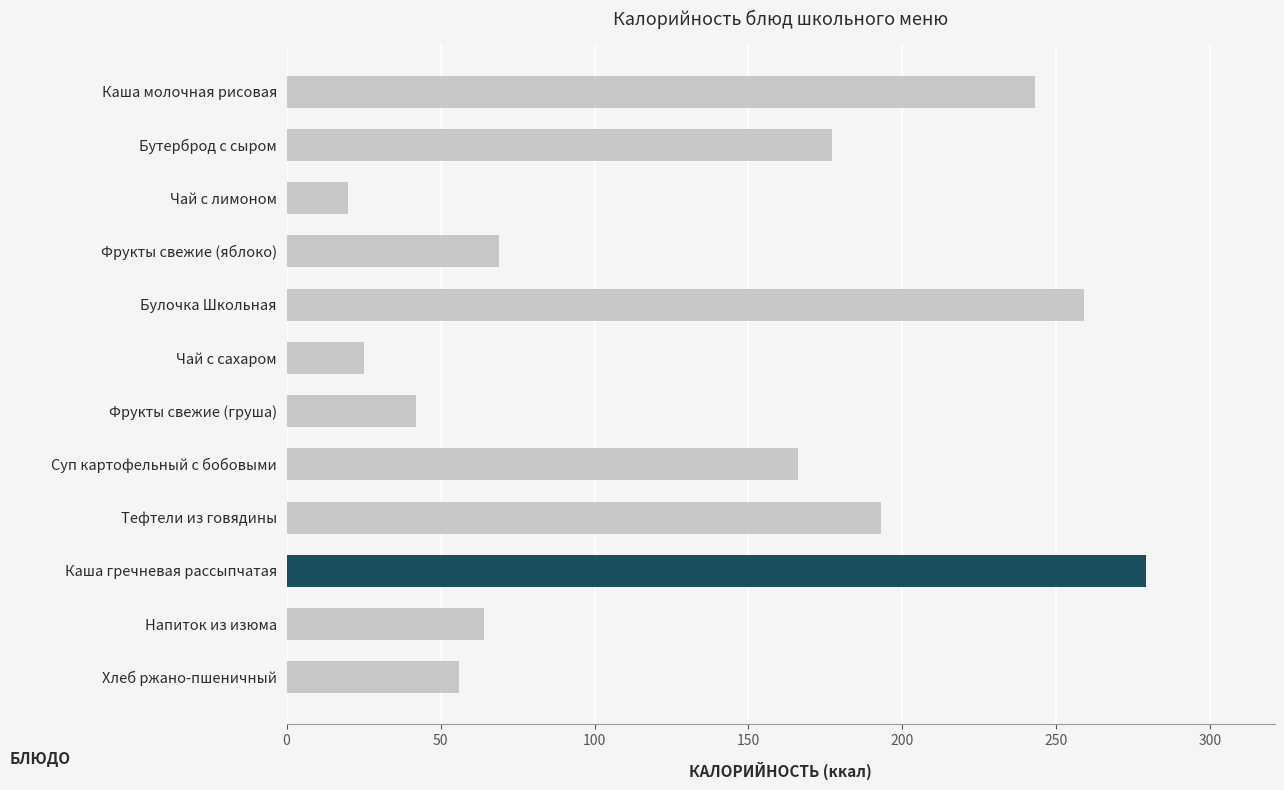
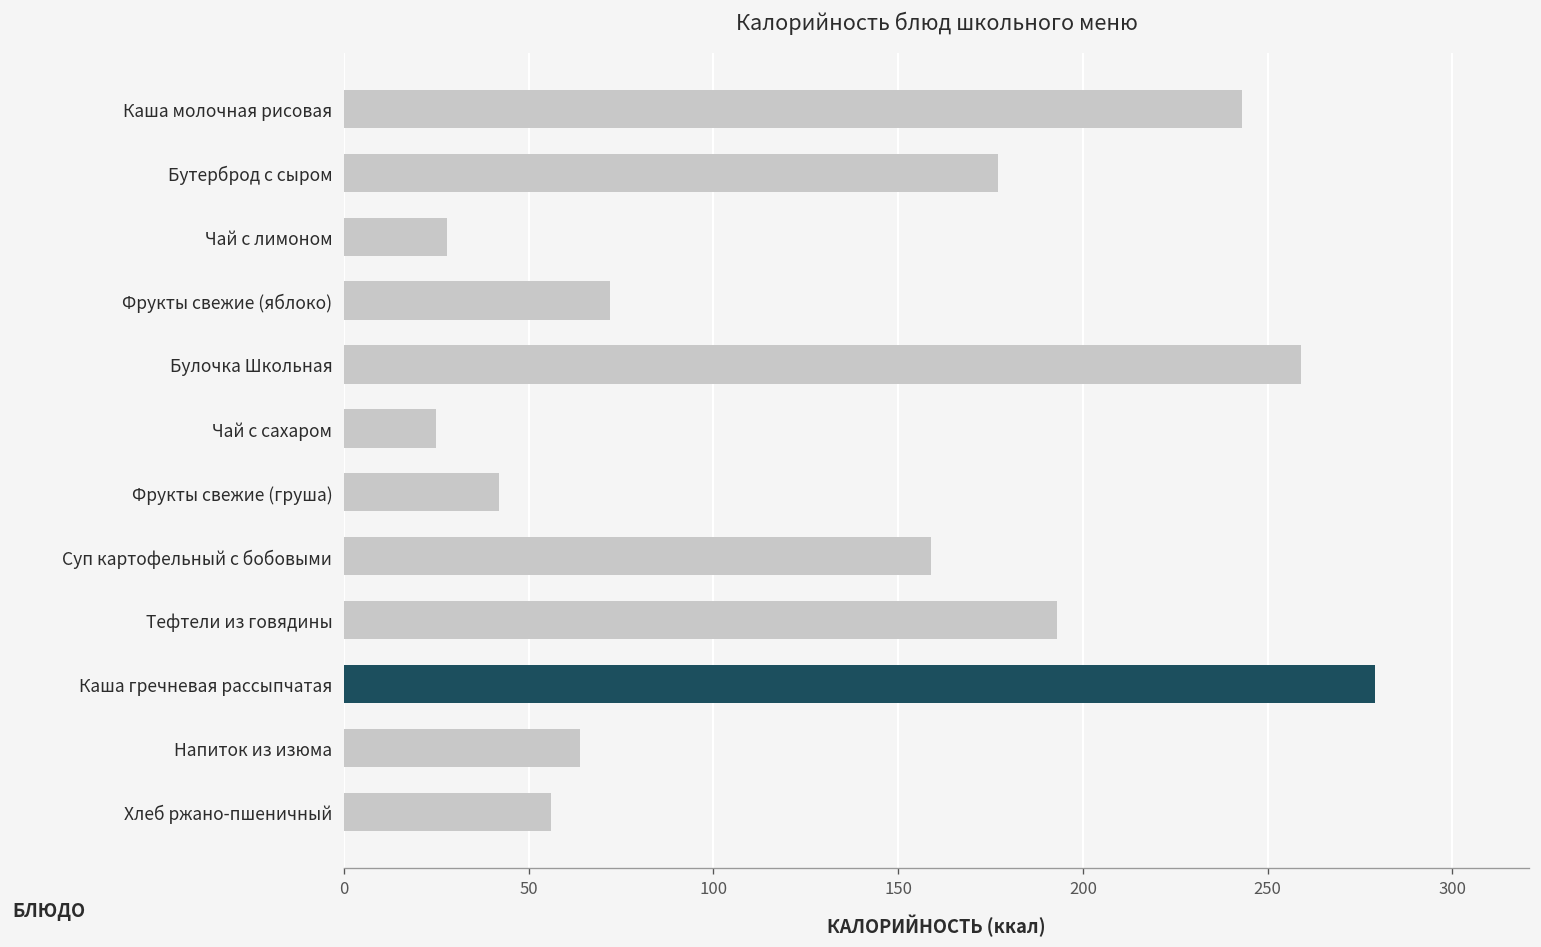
Чай с лимоном: 20 -> 28
Фрукты свежие (яблоко): 69 -> 72
Суп картофельный с бобовыми: 166 -> 159
